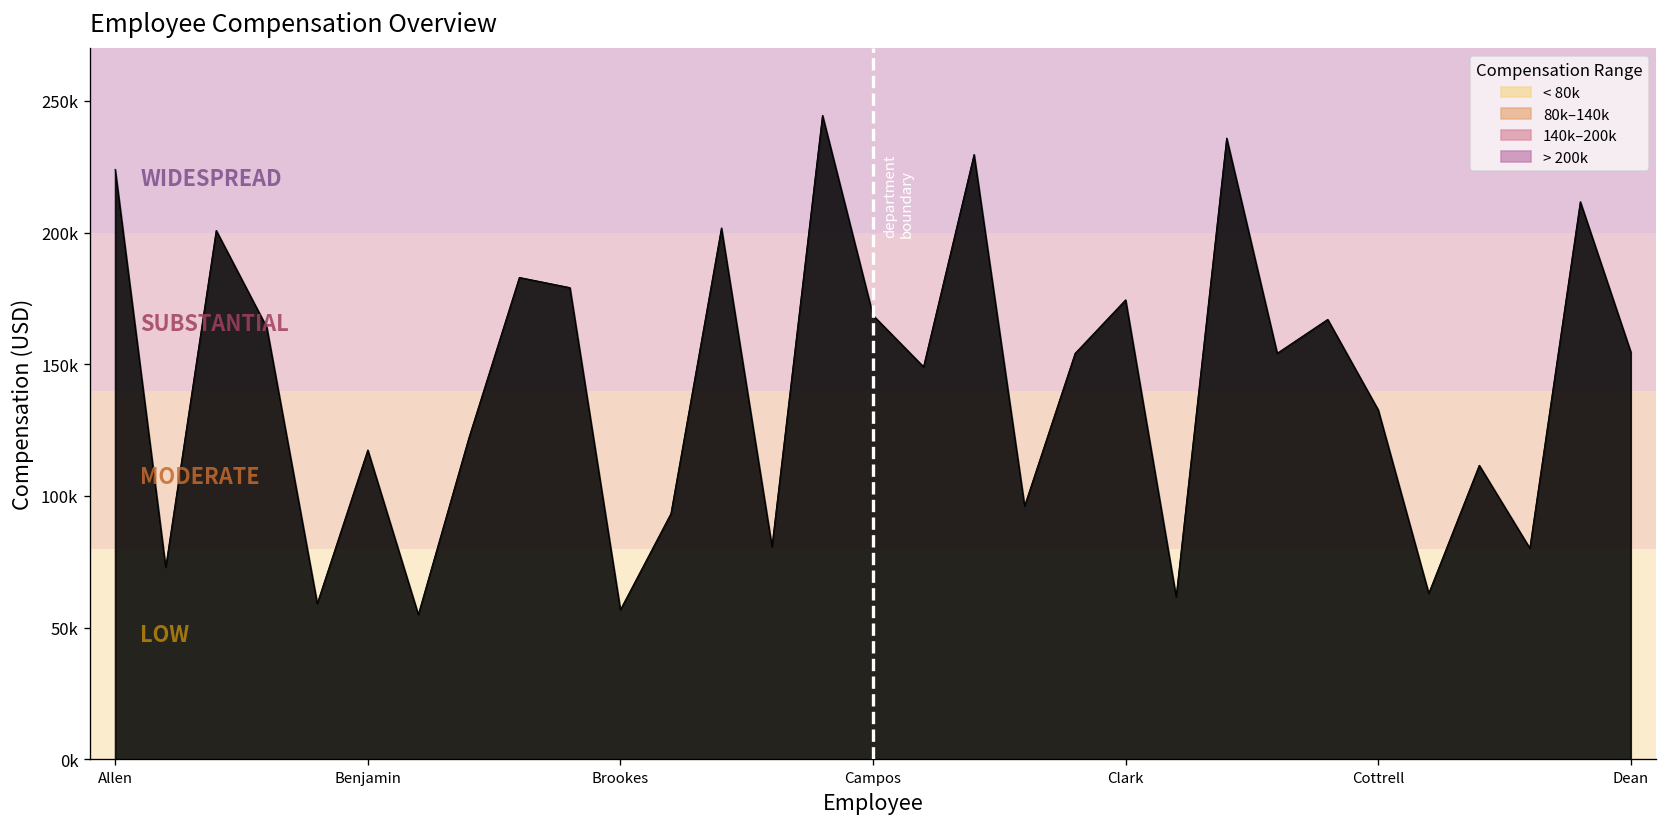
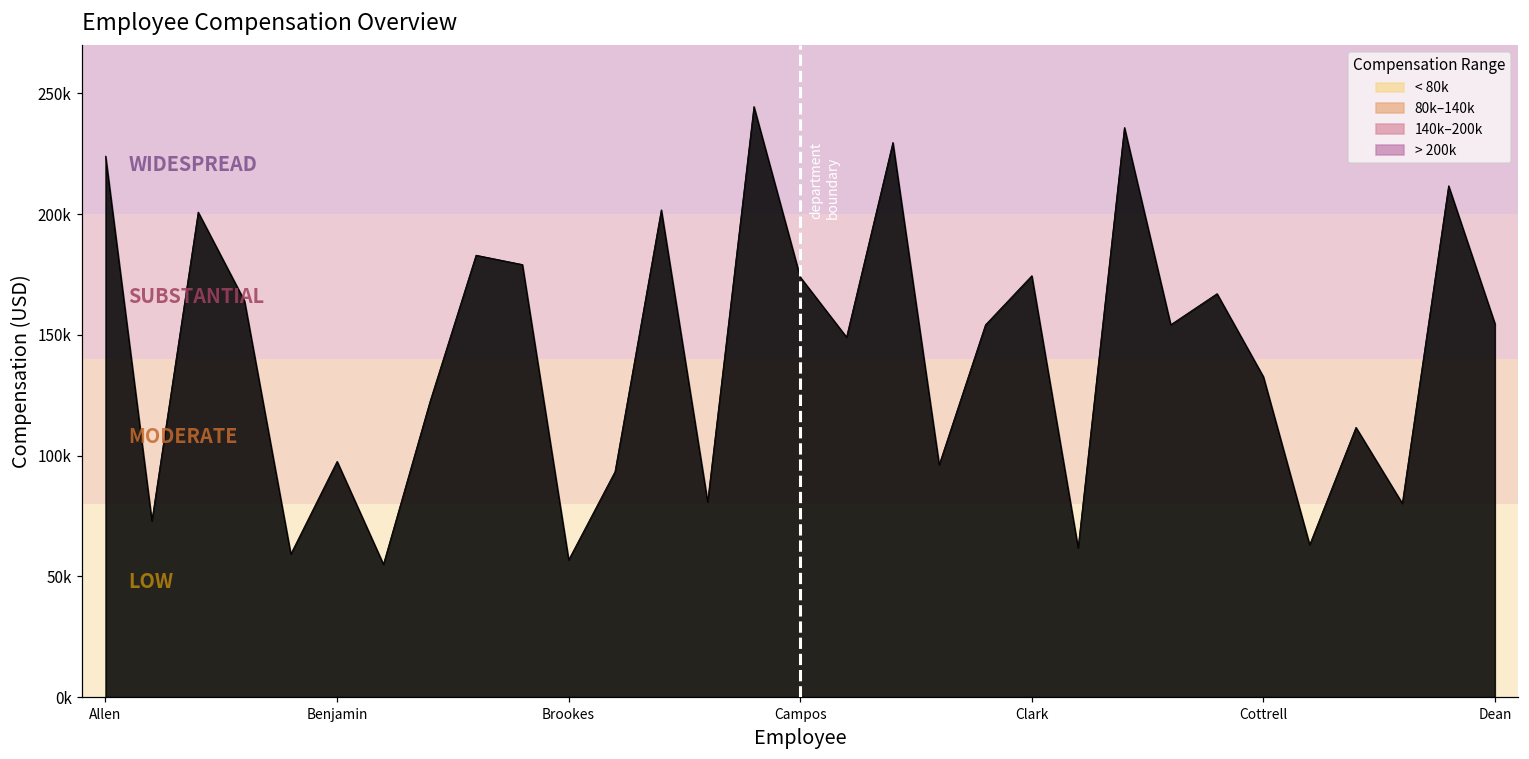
Benjamin: 117000 -> 98000
Campos: 169000 -> 174000
